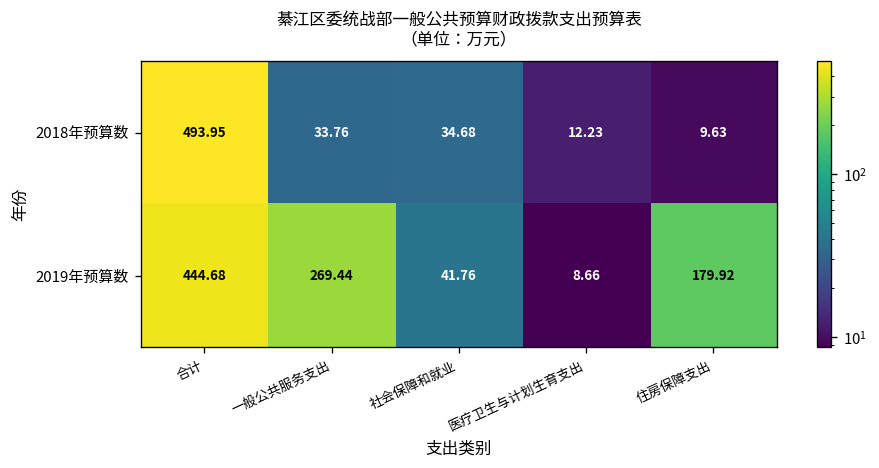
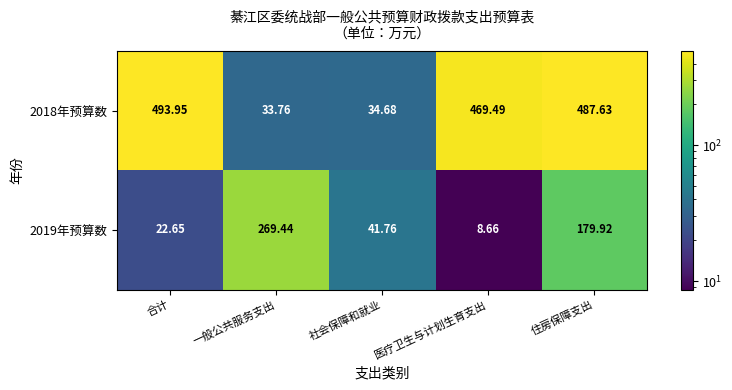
2018年预算数, 医疗卫生与计划生育支出: 12.23 -> 469.49
2018年预算数, 住房保障支出: 9.63 -> 487.63
2019年预算数, 合计: 444.68 -> 22.65
